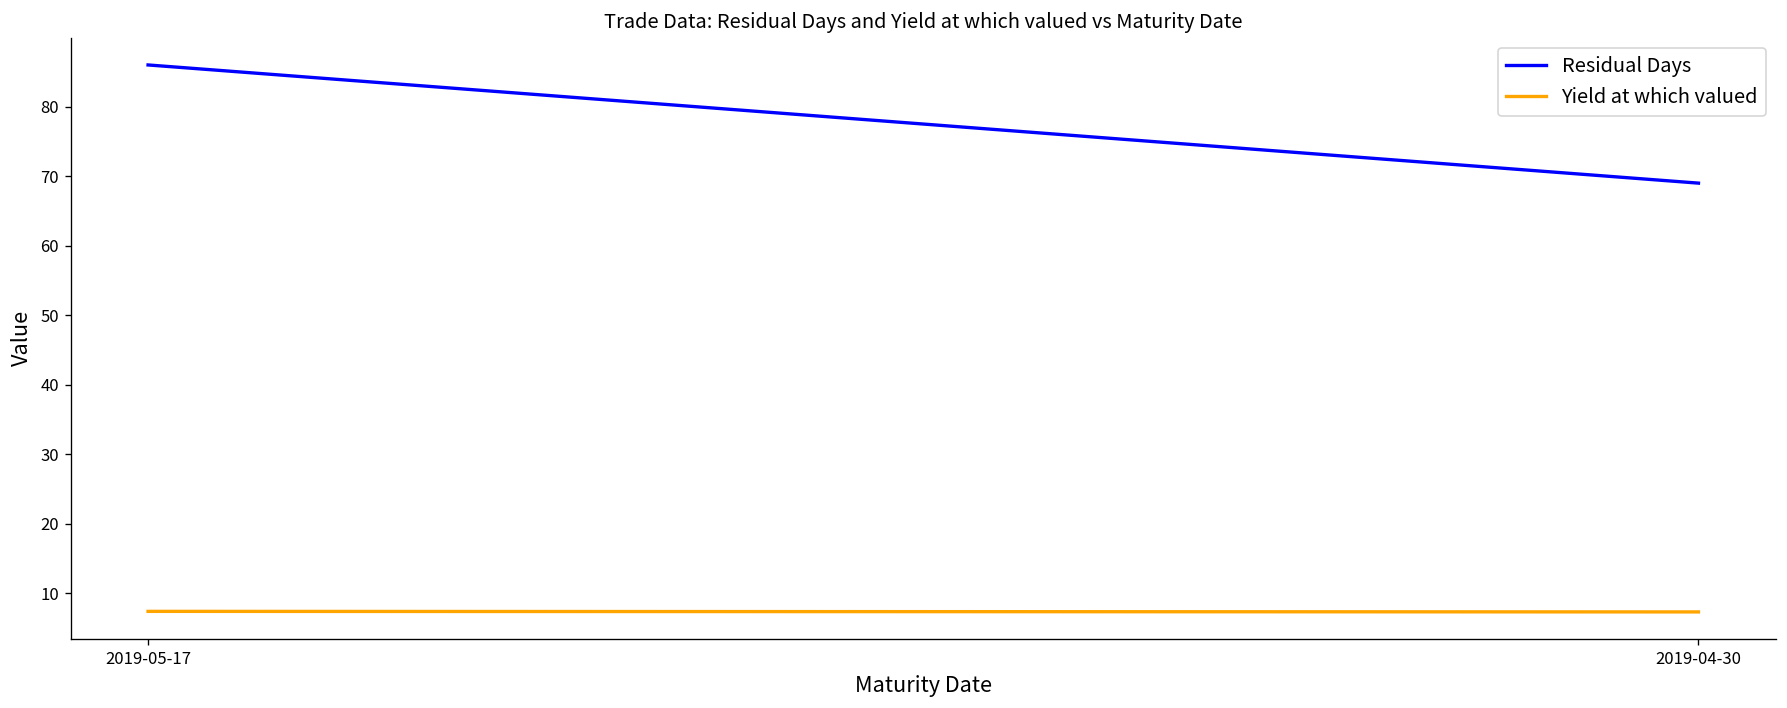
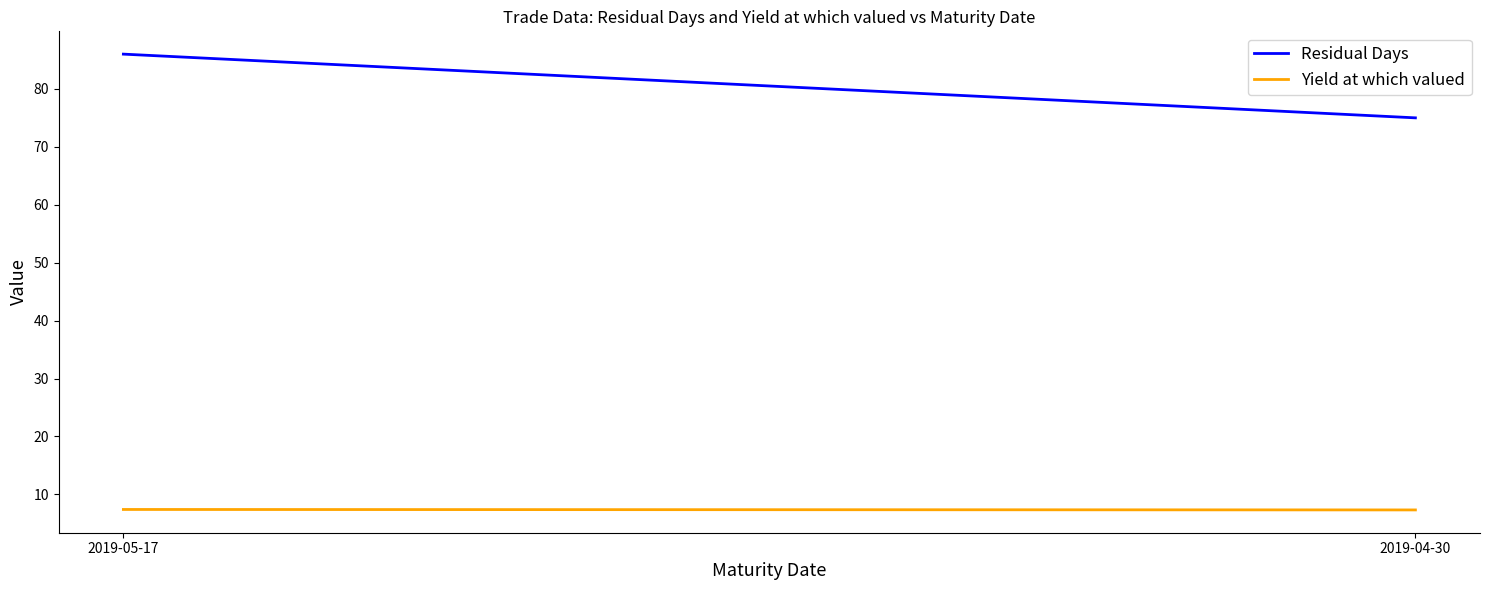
Residual Days, 2019-04-30: 69 -> 75
